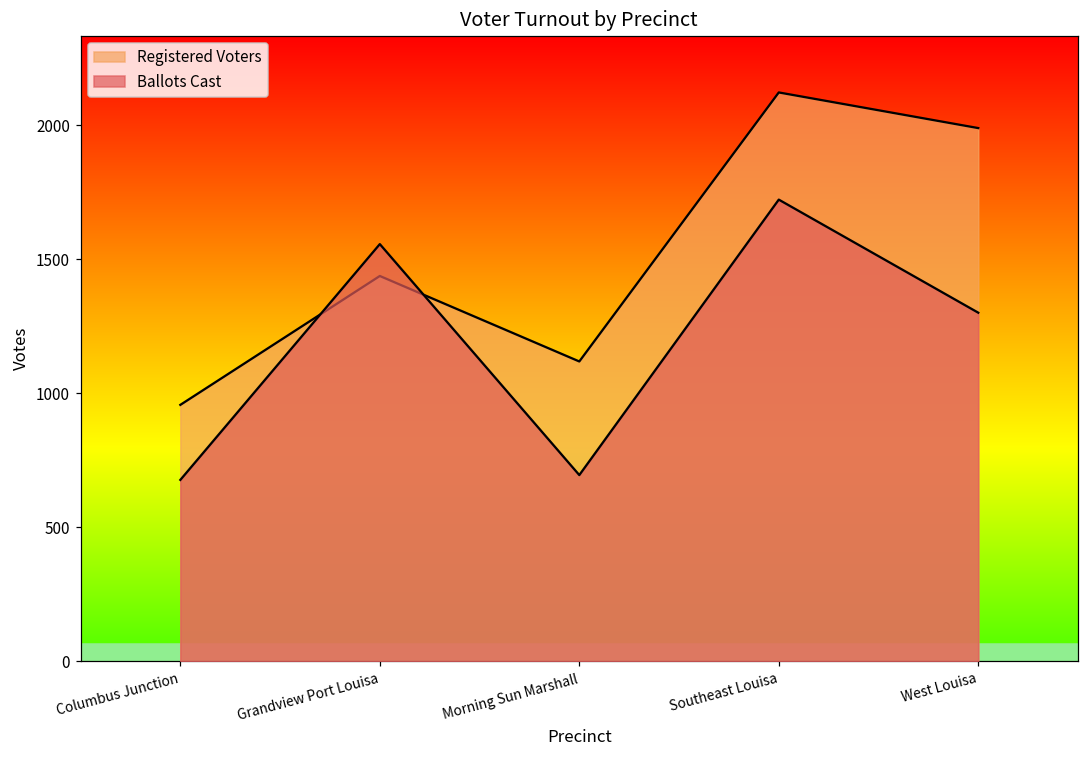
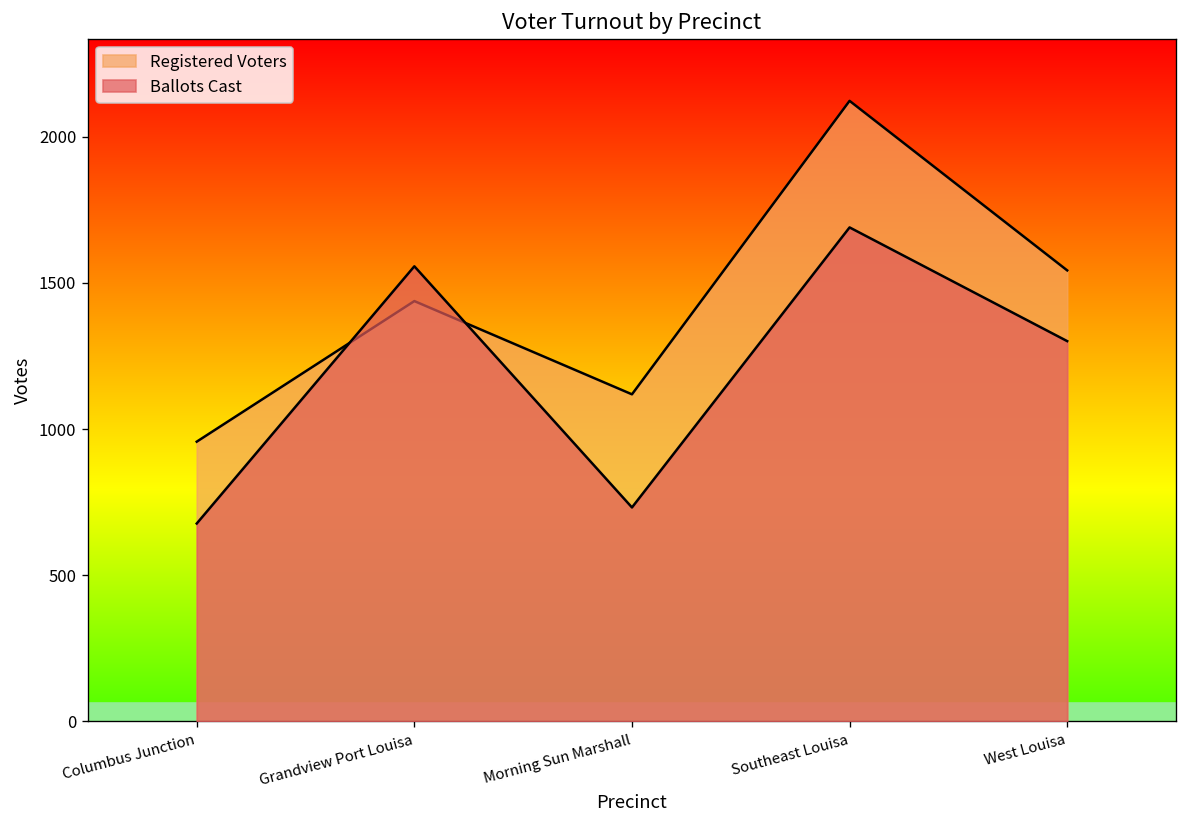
Ballots Cast, Morning Sun Marshall: 700 -> 730
Ballots Cast, Southeast Louisa: 1720 -> 1690
Registered Voters, West Louisa: 1990 -> 1540
